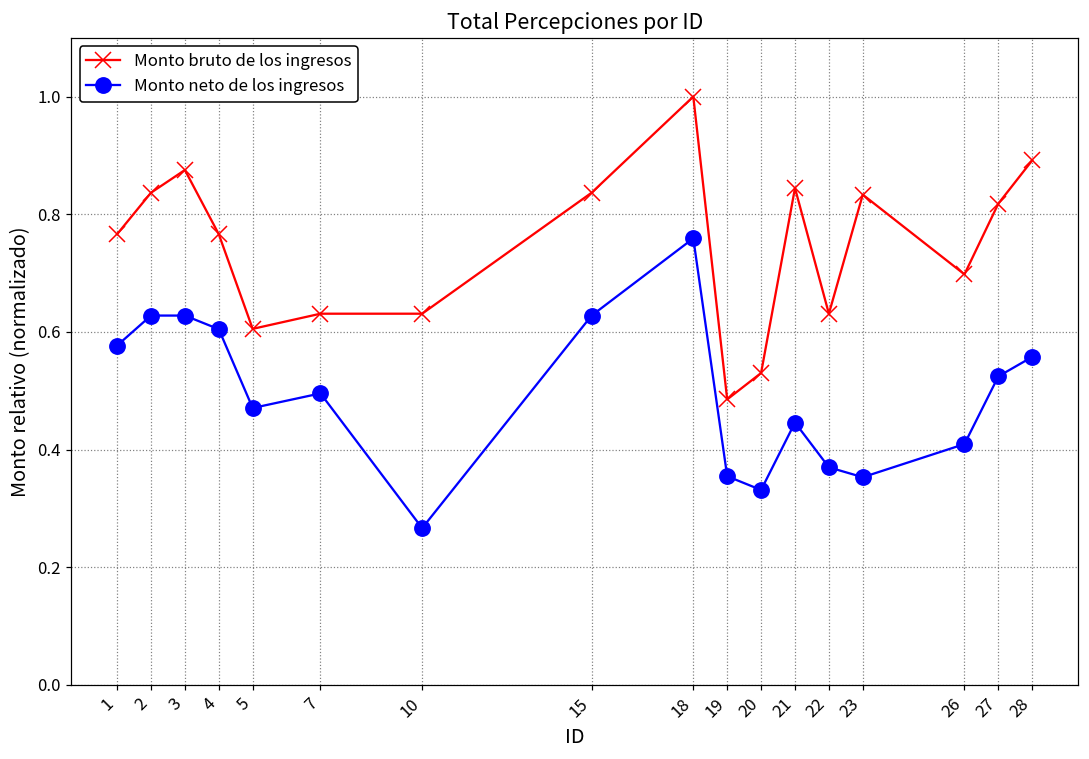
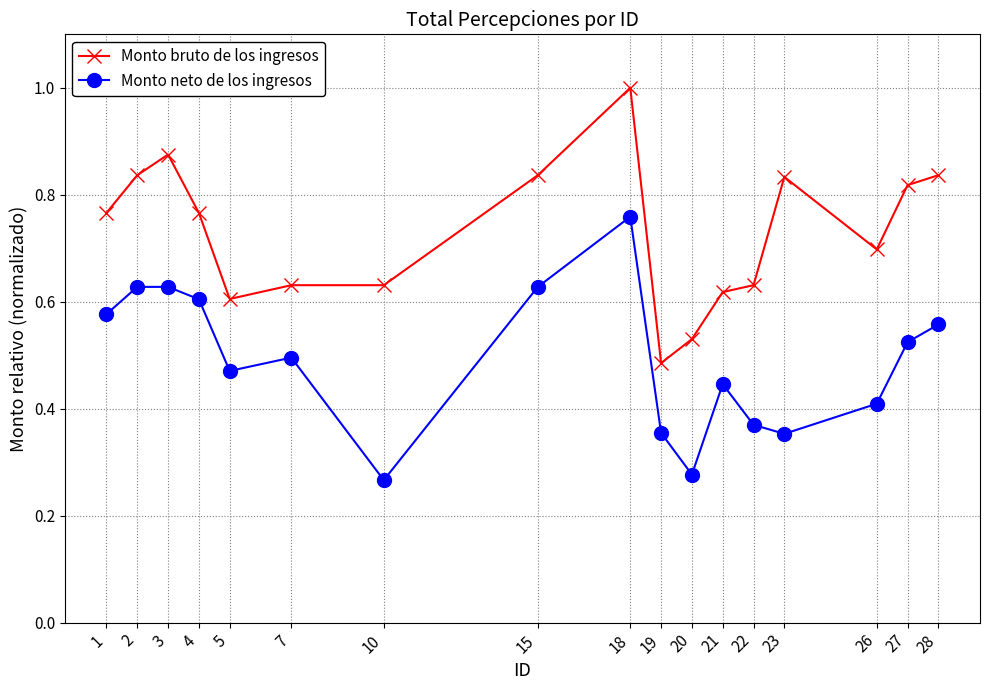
Monto neto de los ingresos, 20: 0.33 -> 0.28
Monto bruto de los ingresos, 21: 0.84 -> 0.62
Monto bruto de los ingresos, 28: 0.89 -> 0.84
